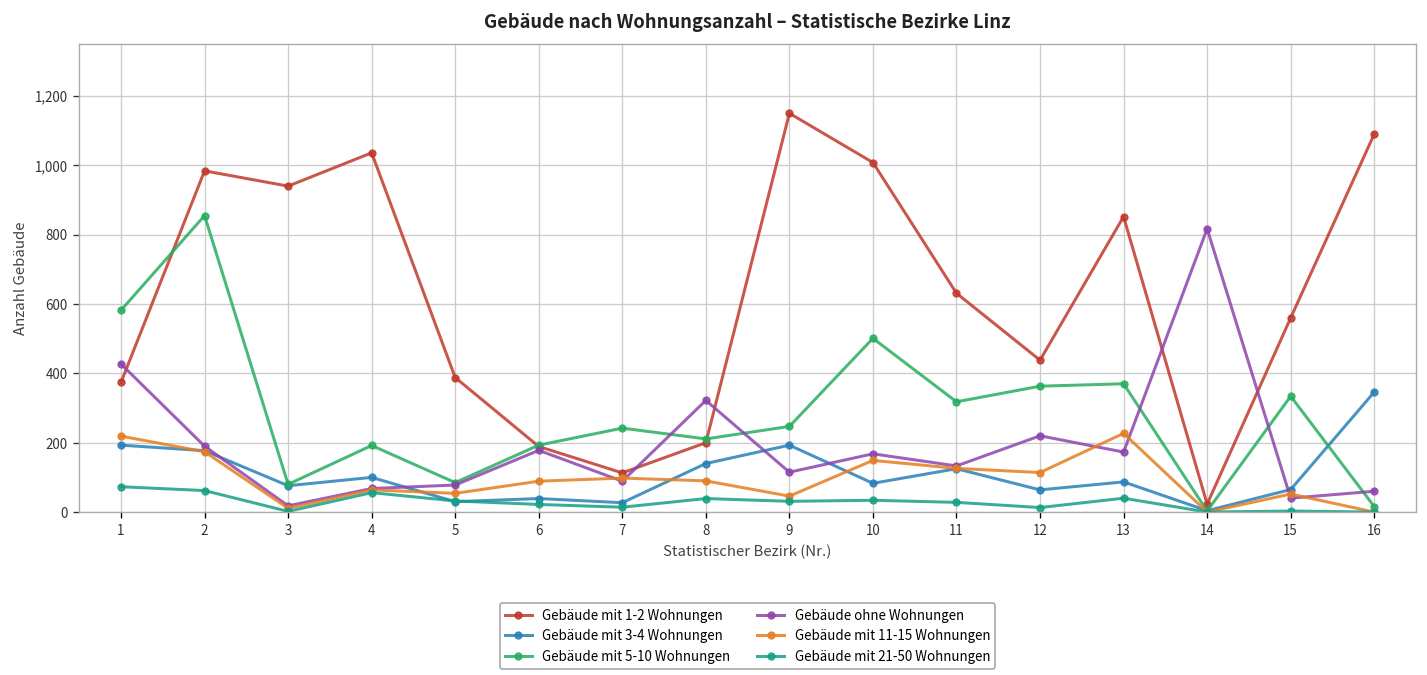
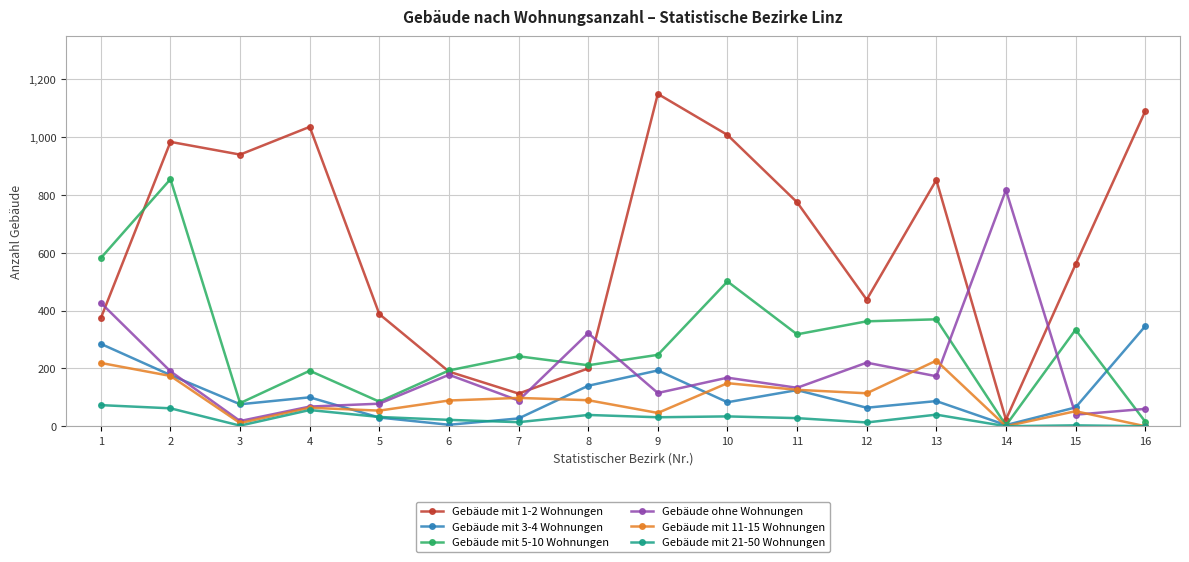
Gebäude mit 3-4 Wohnungen, 1: 190 -> 290
Gebäude mit 3-4 Wohnungen, 6: 40 -> 10
Gebäude mit 1-2 Wohnungen, 11: 630 -> 780
